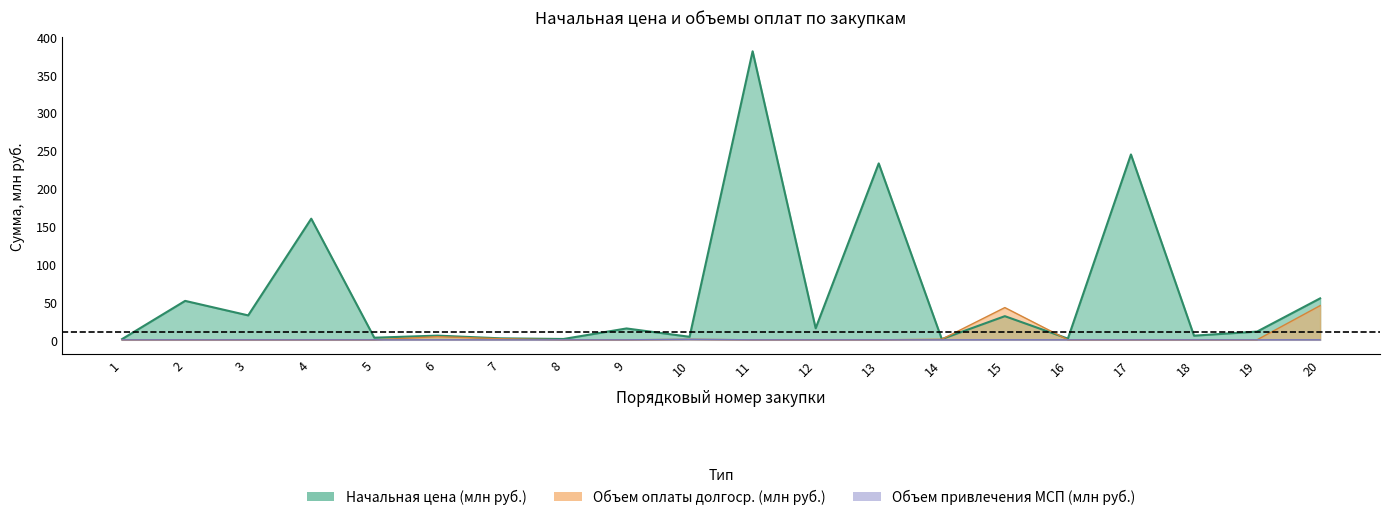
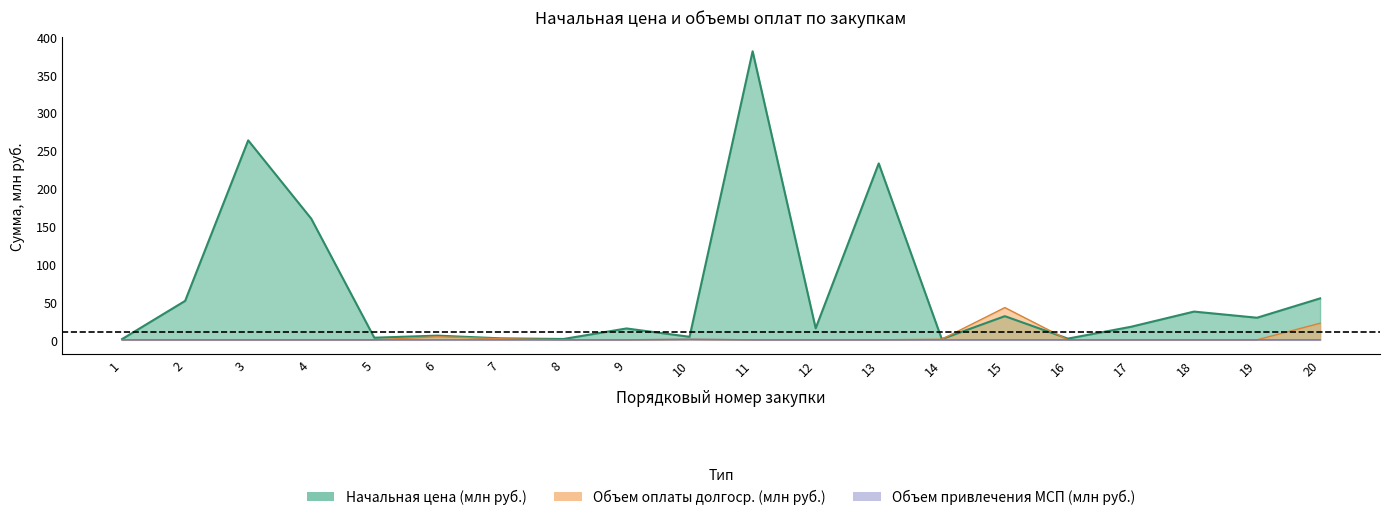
Начальная цена (млн руб.), 3: 30 -> 260
Начальная цена (млн руб.), 17: 240 -> 20
Начальная цена (млн руб.), 18: 10 -> 40
Начальная цена (млн руб.), 19: 10 -> 30
Объем оплаты долгоср. (млн руб.), 20: 50 -> 20
